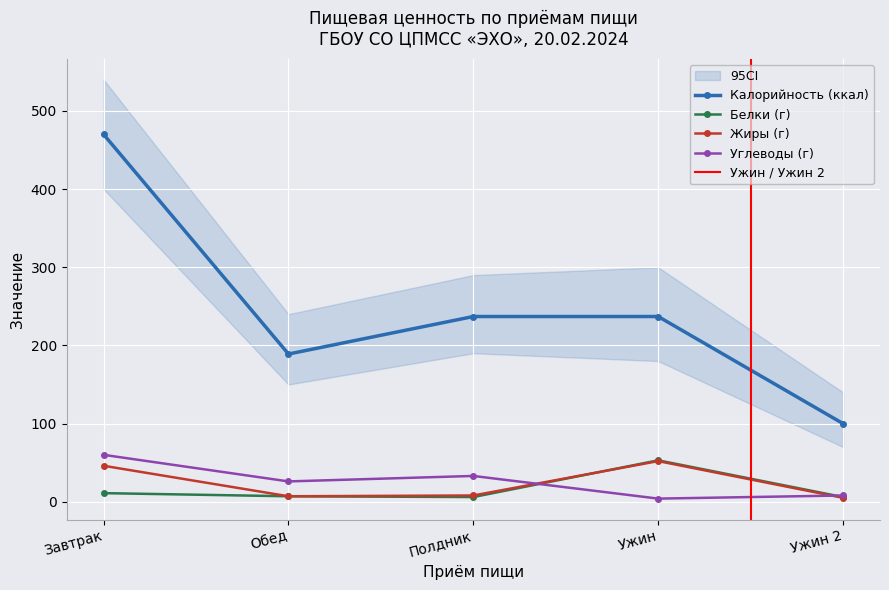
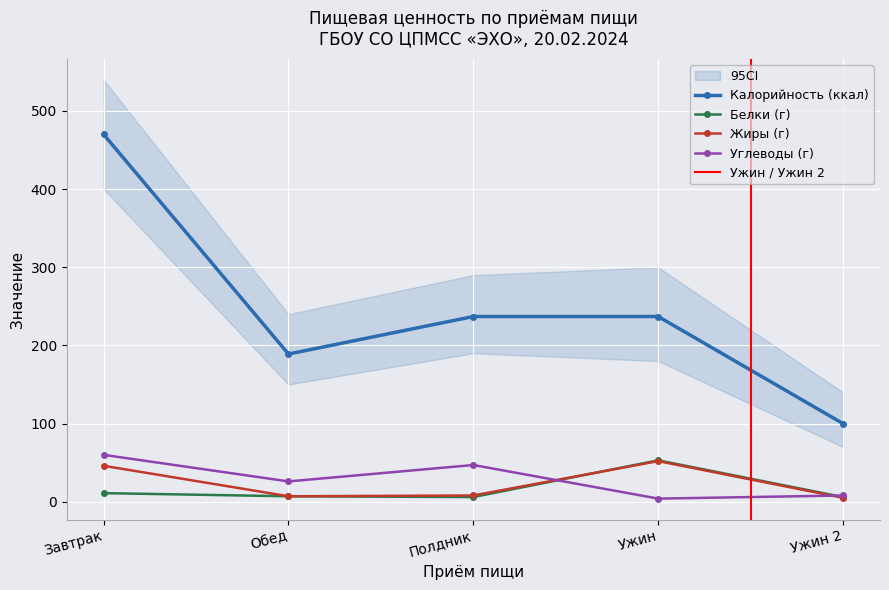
Углеводы (г), Полдник: 30 -> 50
